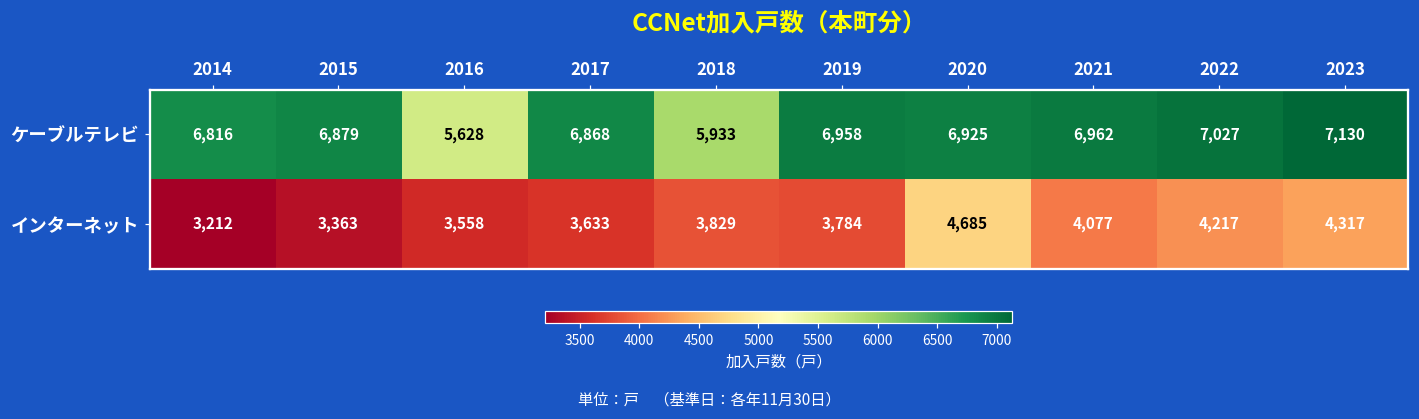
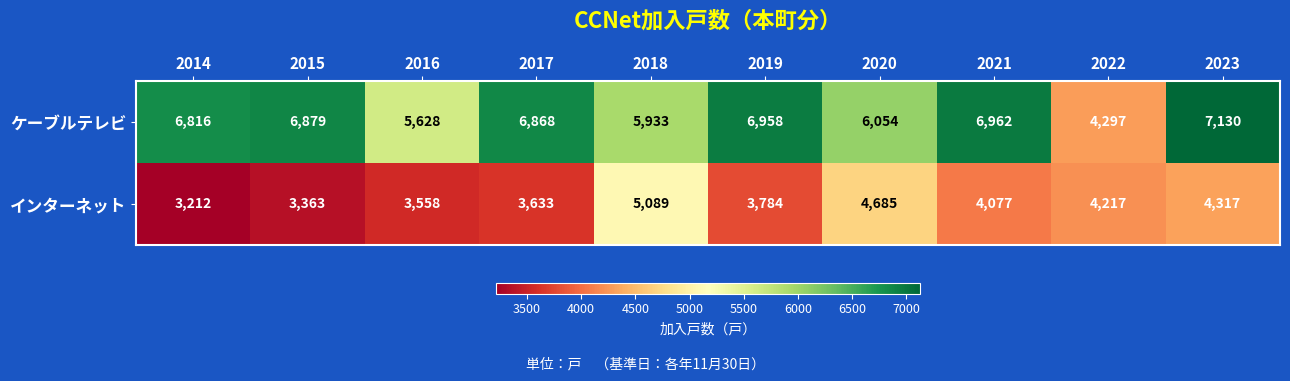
ケーブルテレビ, 2020: 6,925 -> 6,054
ケーブルテレビ, 2022: 7,027 -> 4,297
インターネット, 2018: 3,829 -> 5,089
